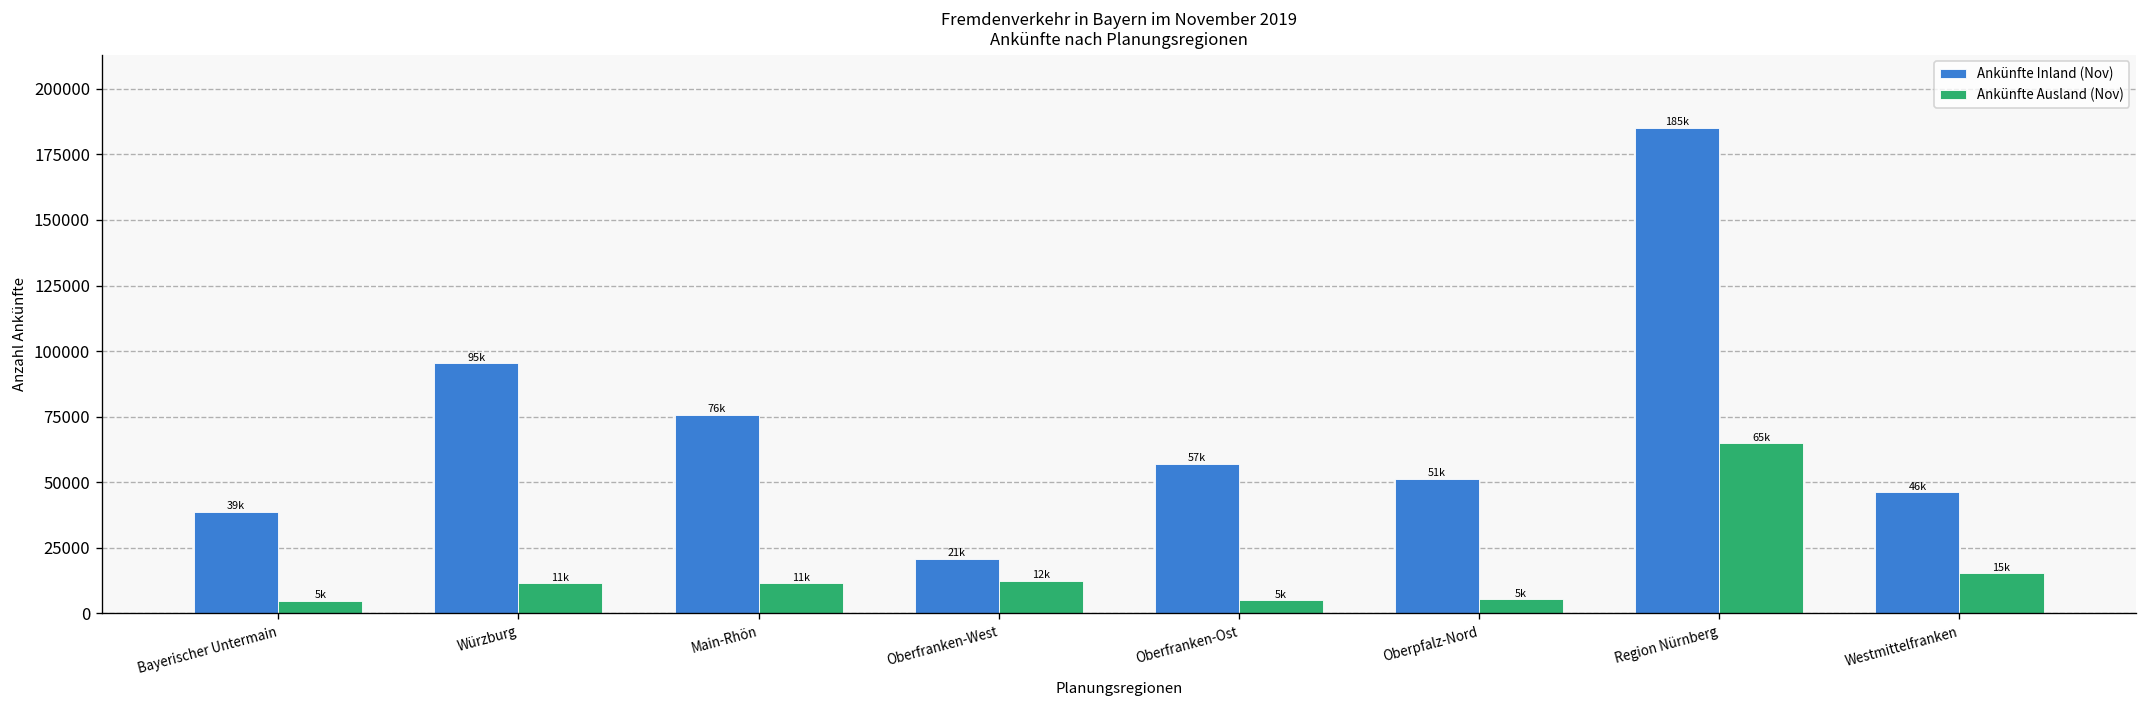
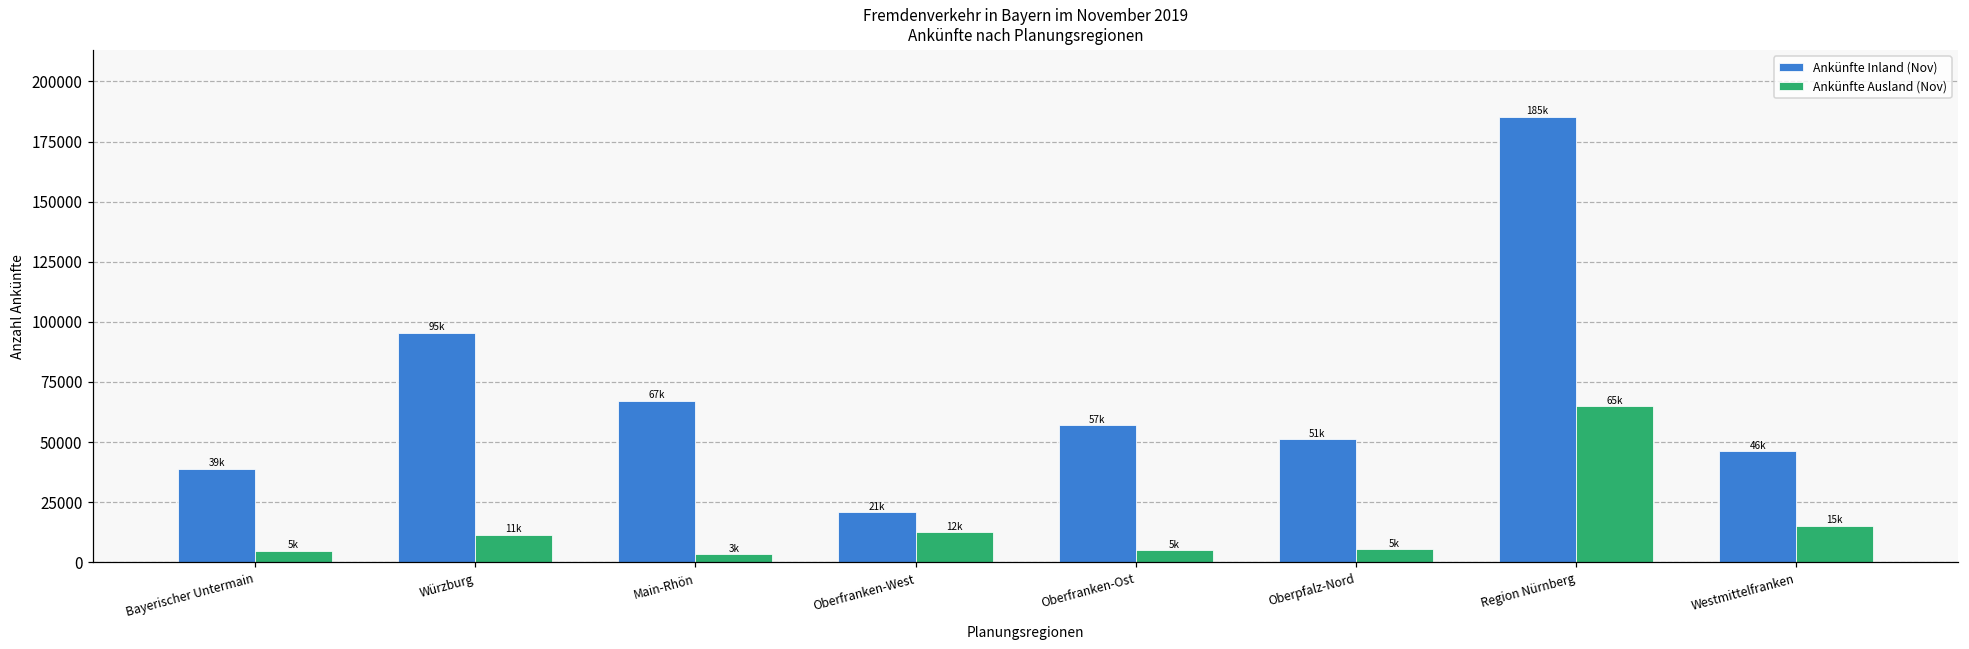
Ankünfte Inland (Nov), Main-Rhön: 76k -> 67k
Ankünfte Ausland (Nov), Main-Rhön: 11k -> 3k
